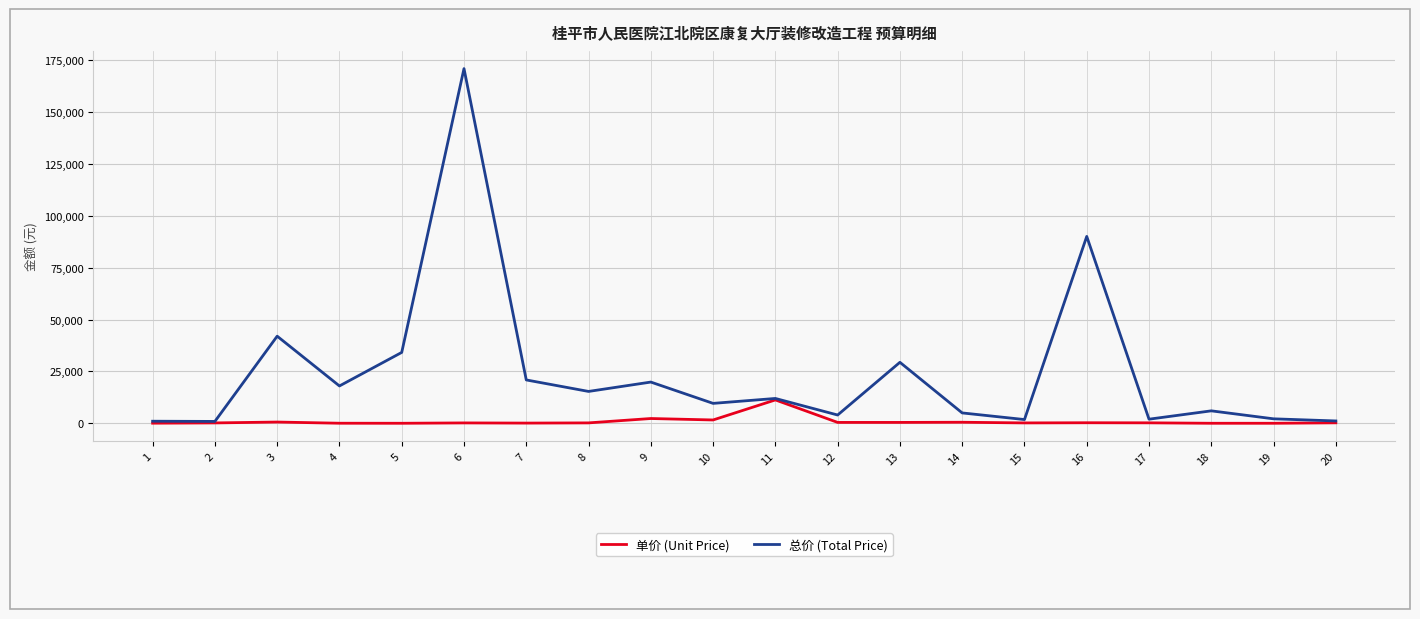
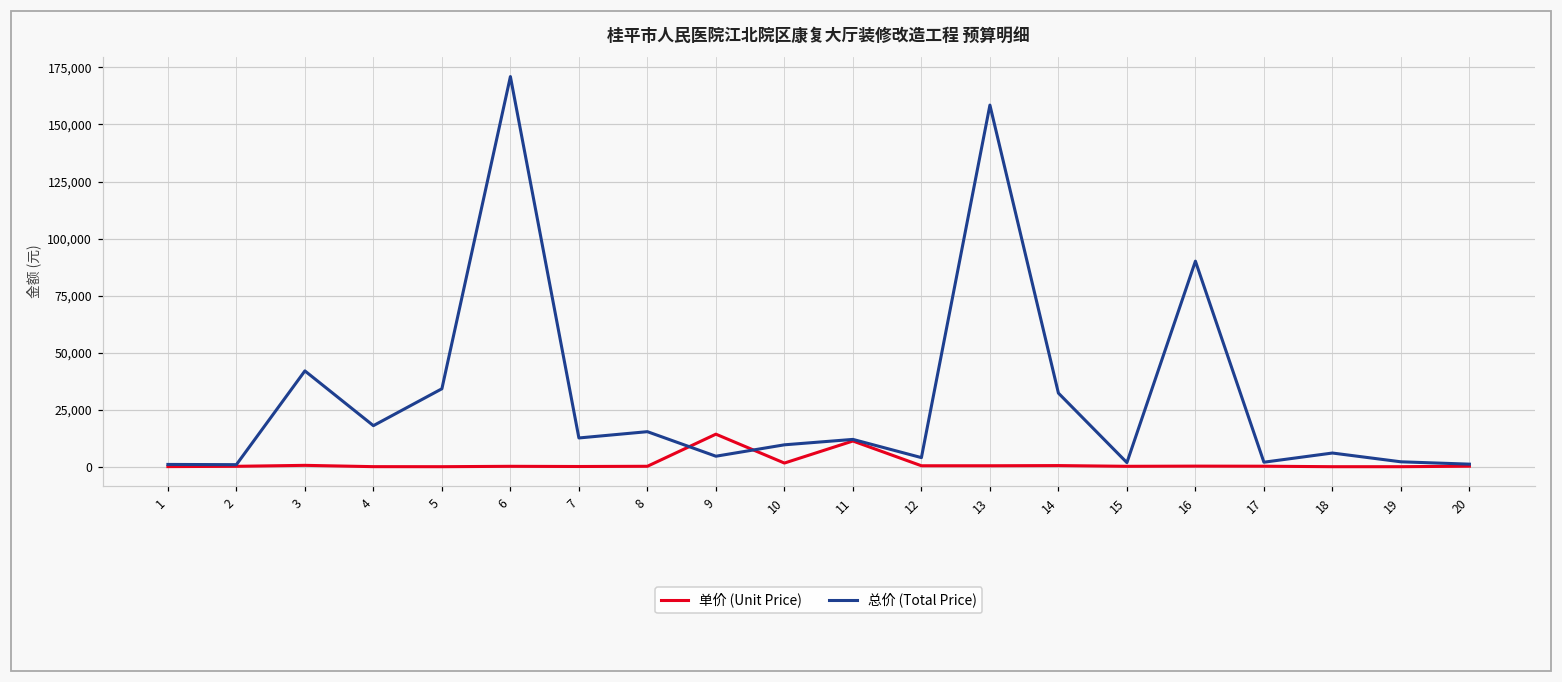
总价 (Total Price), 7: 21,000 -> 13,000
单价 (Unit Price), 9: 2,000 -> 14,000
总价 (Total Price), 9: 20,000 -> 5,000
总价 (Total Price), 13: 29,000 -> 159,000
总价 (Total Price), 14: 5,000 -> 32,000
